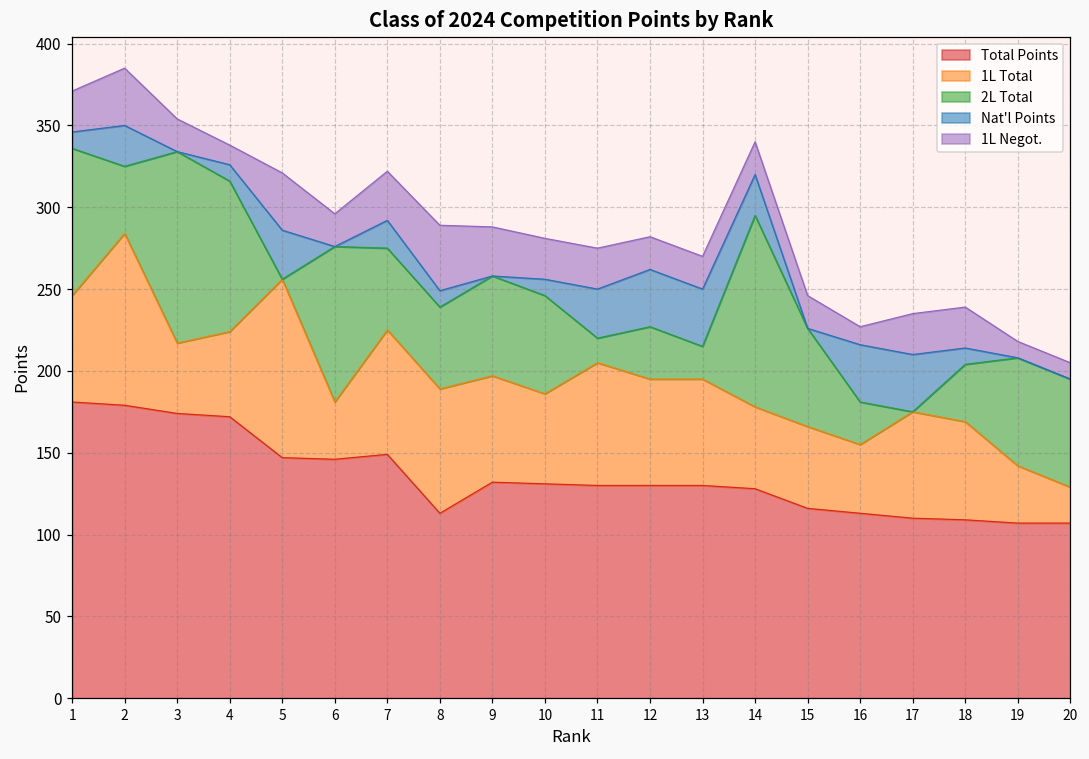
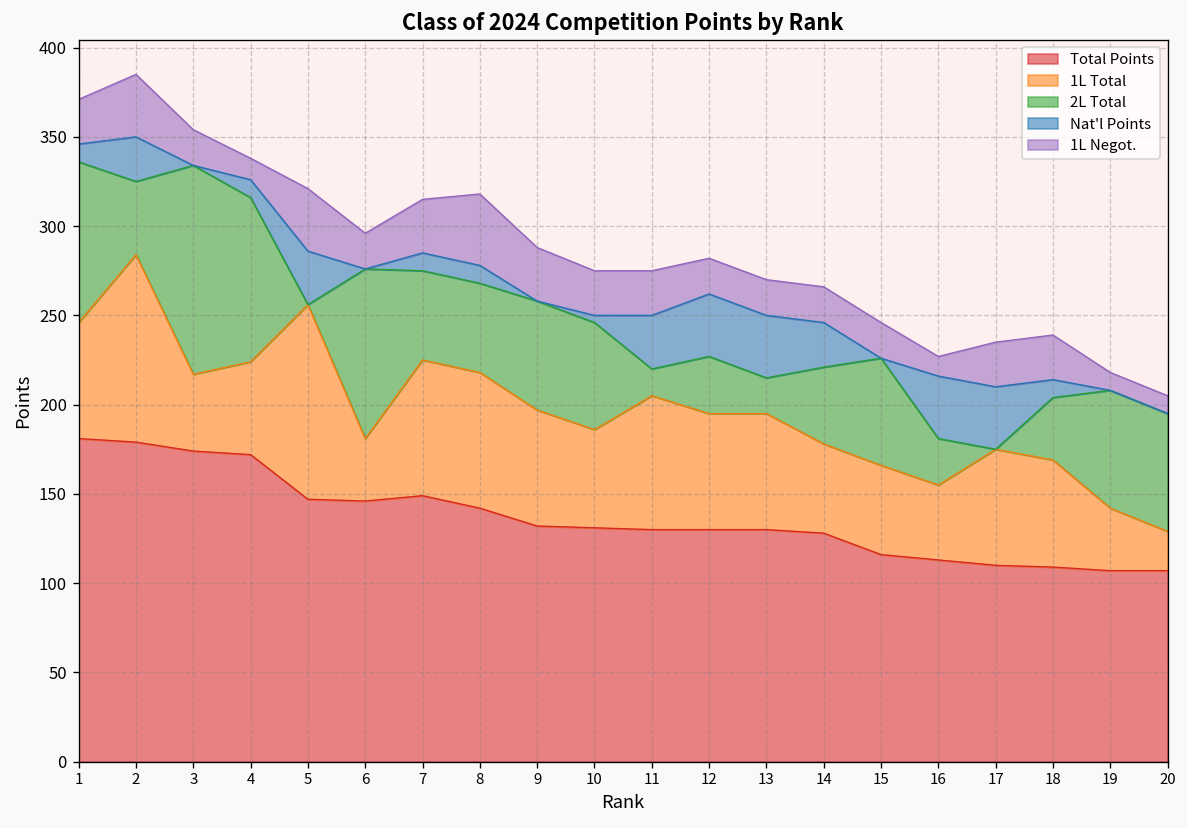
Nat'l Points, 7: 17 -> 10
Total Points, 8: 113 -> 142
Nat'l Points, 10: 10 -> 4
2L Total, 14: 117 -> 43
